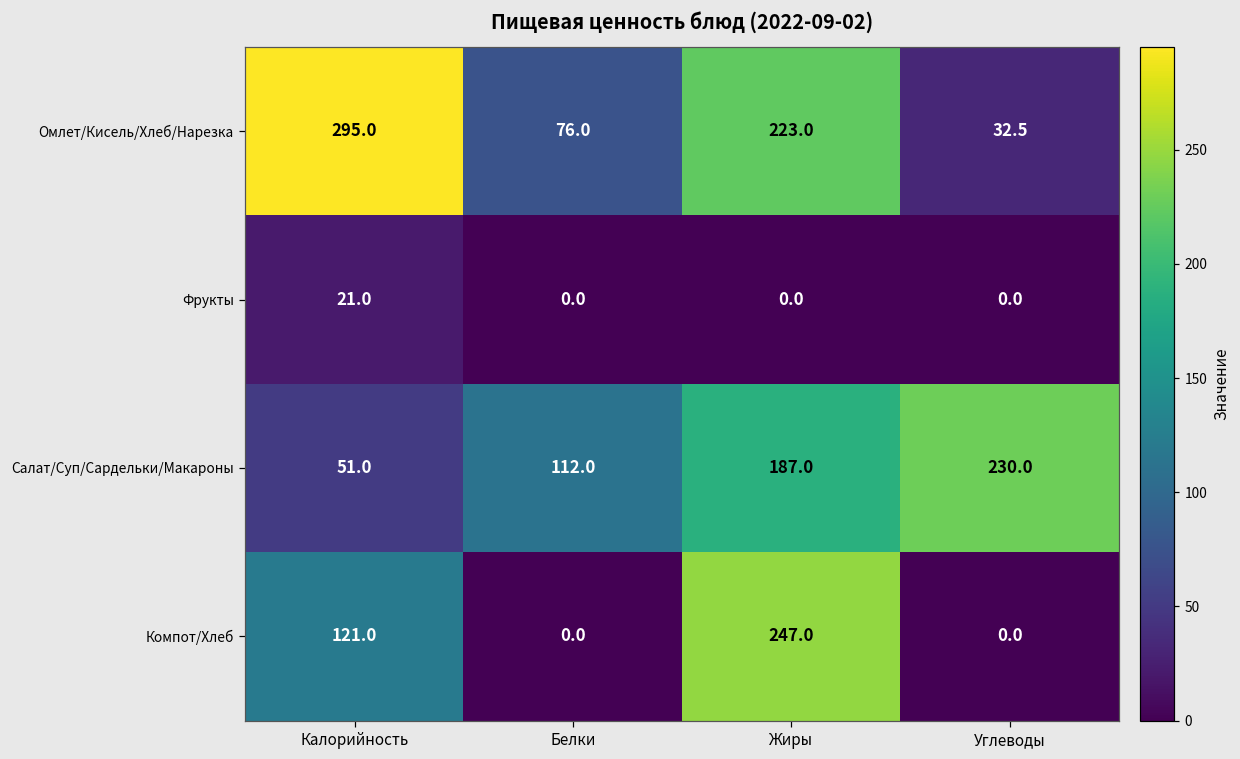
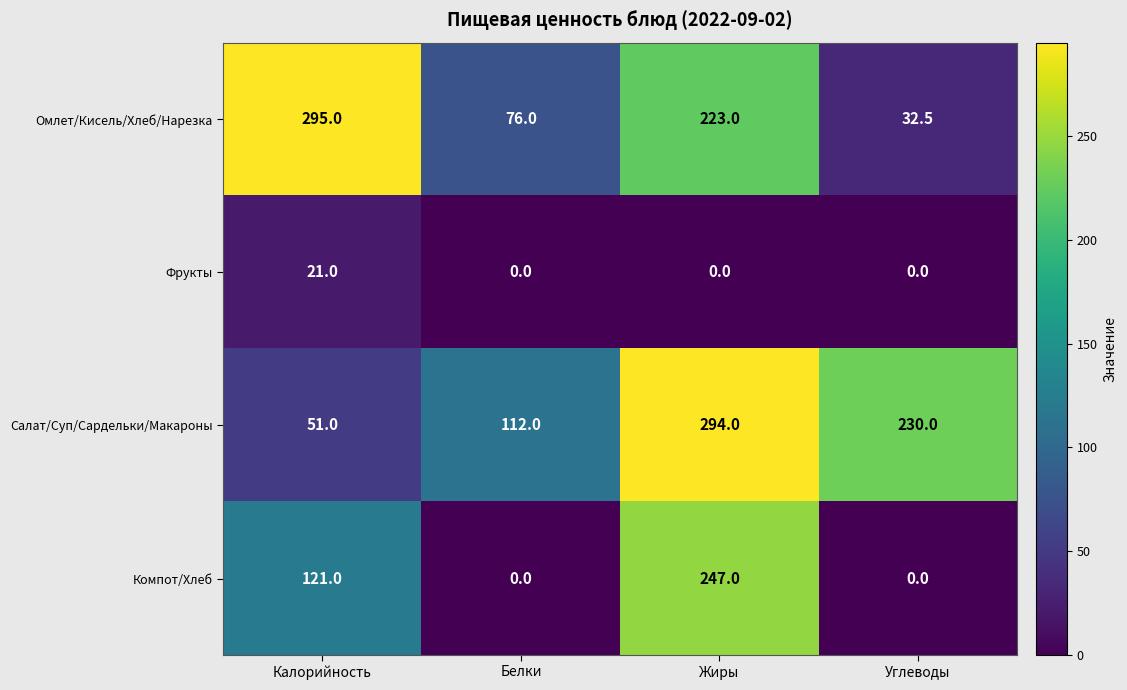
Салат/Суп/Сардельки/Макароны, Жиры: 187.0 -> 294.0
